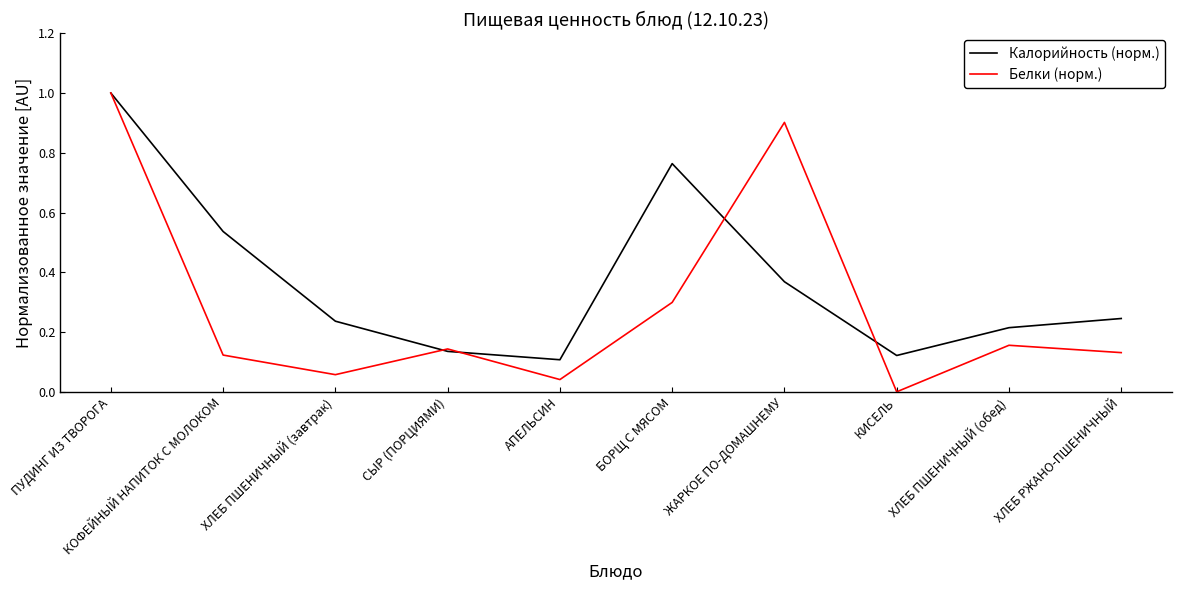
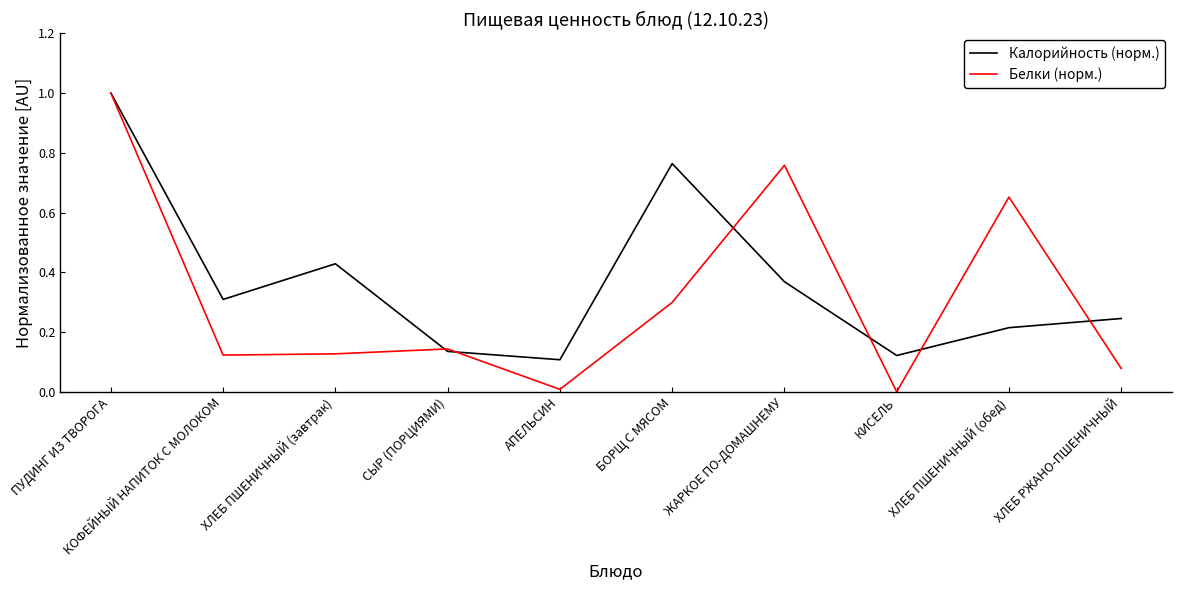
Калорийность (норм.), КОФЕЙНЫЙ НАПИТОК С МОЛОКОМ: 0.54 -> 0.31
Калорийность (норм.), ХЛЕБ ПШЕНИЧНЫЙ (завтрак): 0.24 -> 0.43
Белки (норм.), ХЛЕБ ПШЕНИЧНЫЙ (завтрак): 0.06 -> 0.13
Белки (норм.), АПЕЛЬСИН: 0.04 -> 0.01
Белки (норм.), ЖАРКОЕ ПО-ДОМАШНЕМУ: 0.90 -> 0.76
Белки (норм.), ХЛЕБ ПШЕНИЧНЫЙ (обед): 0.16 -> 0.65
Белки (норм.), ХЛЕБ РЖАНО-ПШЕНИЧНЫЙ: 0.13 -> 0.08
